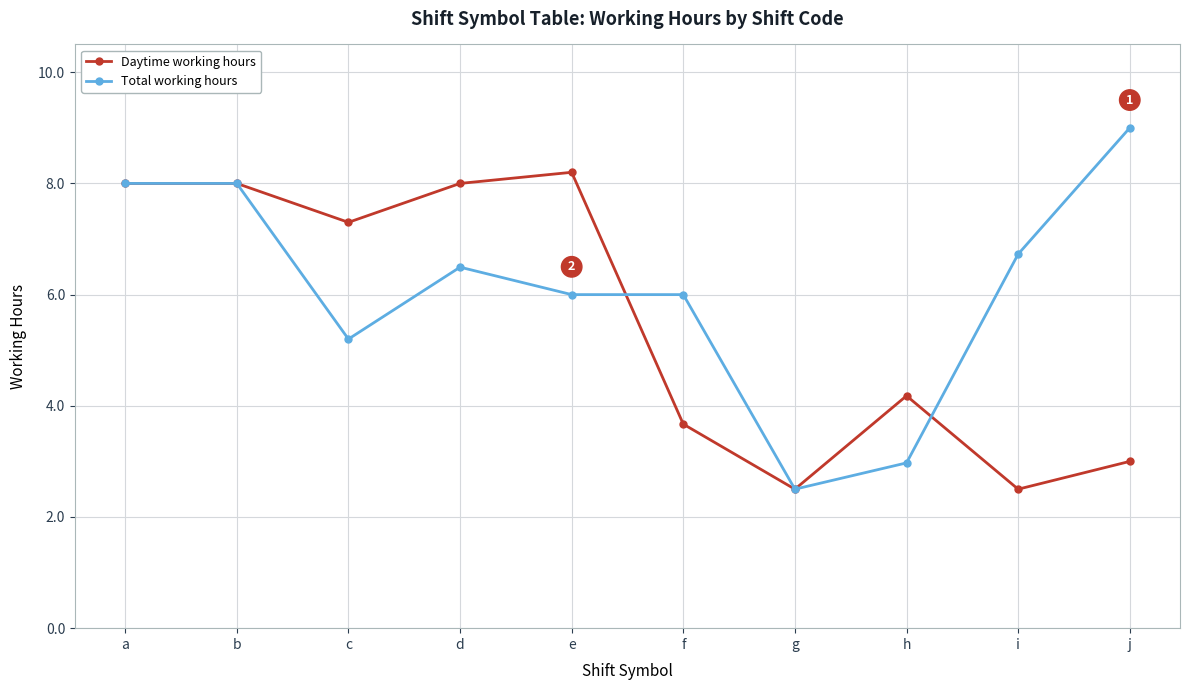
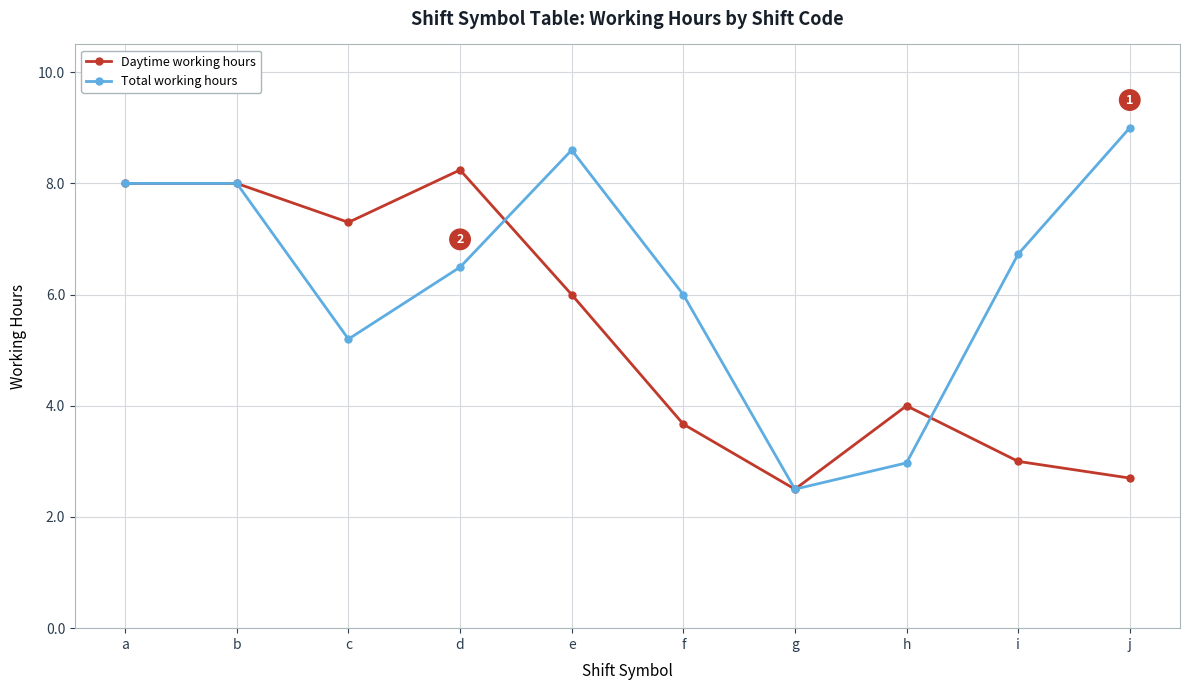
Daytime working hours, d: 8.0 -> 8.2
Daytime working hours, e: 8.2 -> 6.0
Total working hours, e: 6.0 -> 8.6
Daytime working hours, h: 4.2 -> 4.0
Daytime working hours, i: 2.5 -> 3.0
Daytime working hours, j: 3.0 -> 2.7
